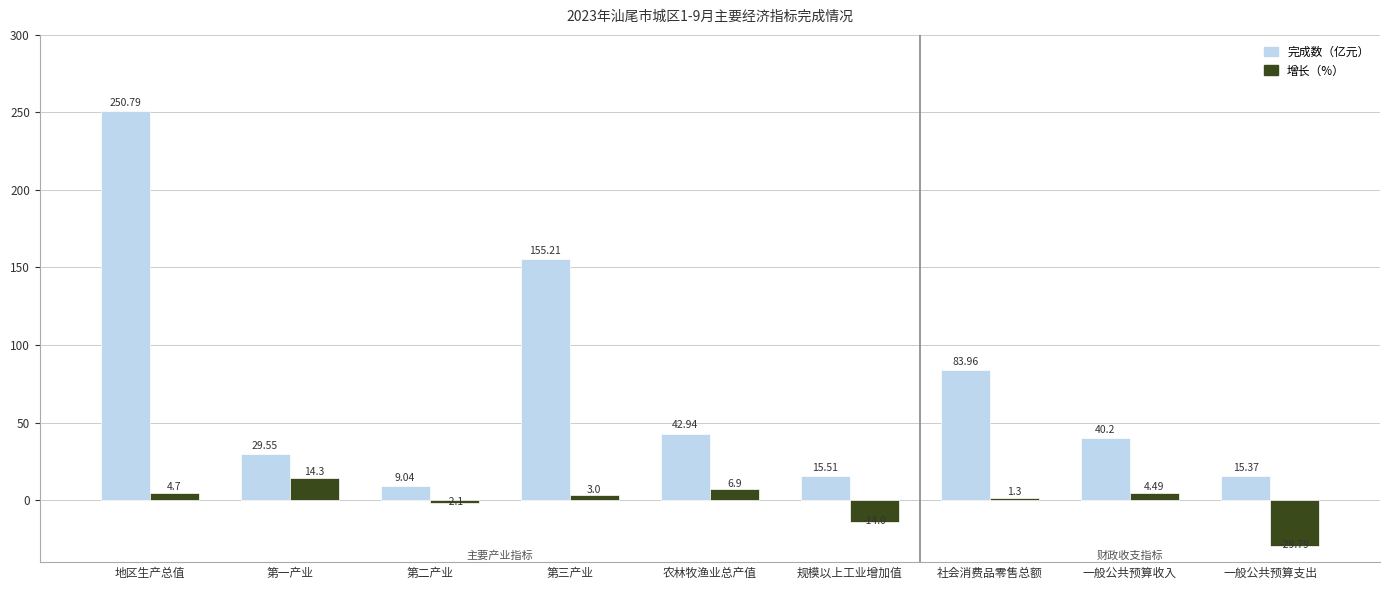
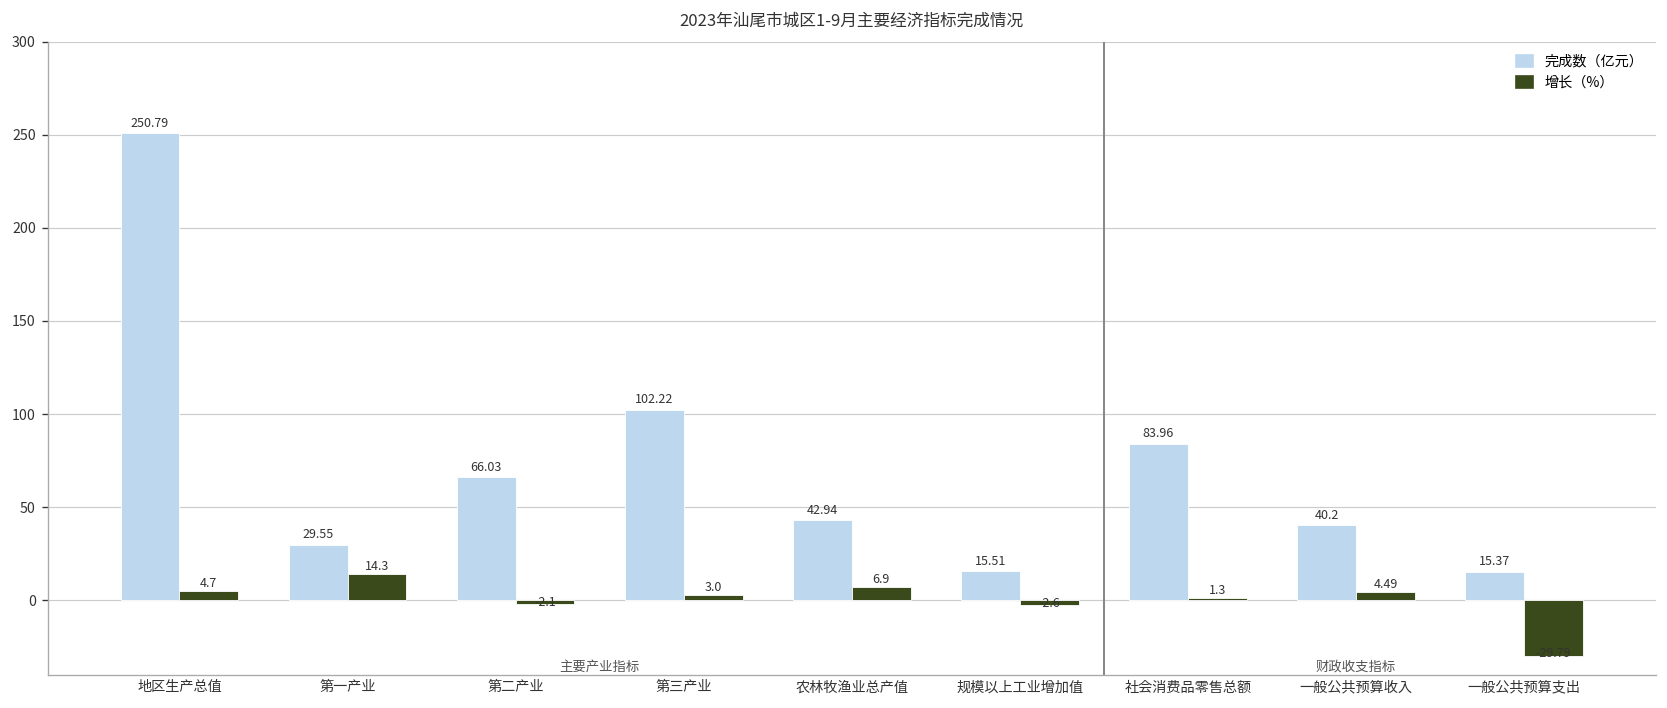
完成数（亿元）, 第二产业: 9.04 -> 66.03
完成数（亿元）, 第三产业: 155.21 -> 102.22
增长（%）, 规模以上工业增加值: -14 -> -3
